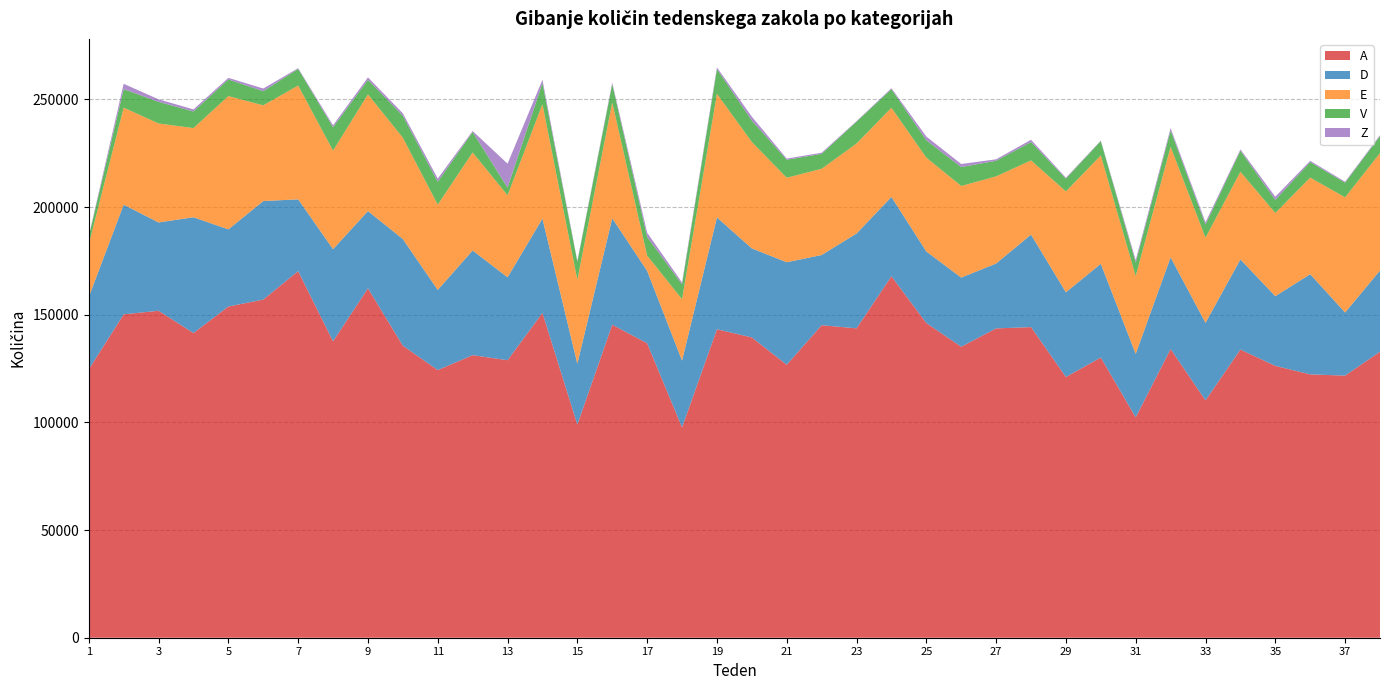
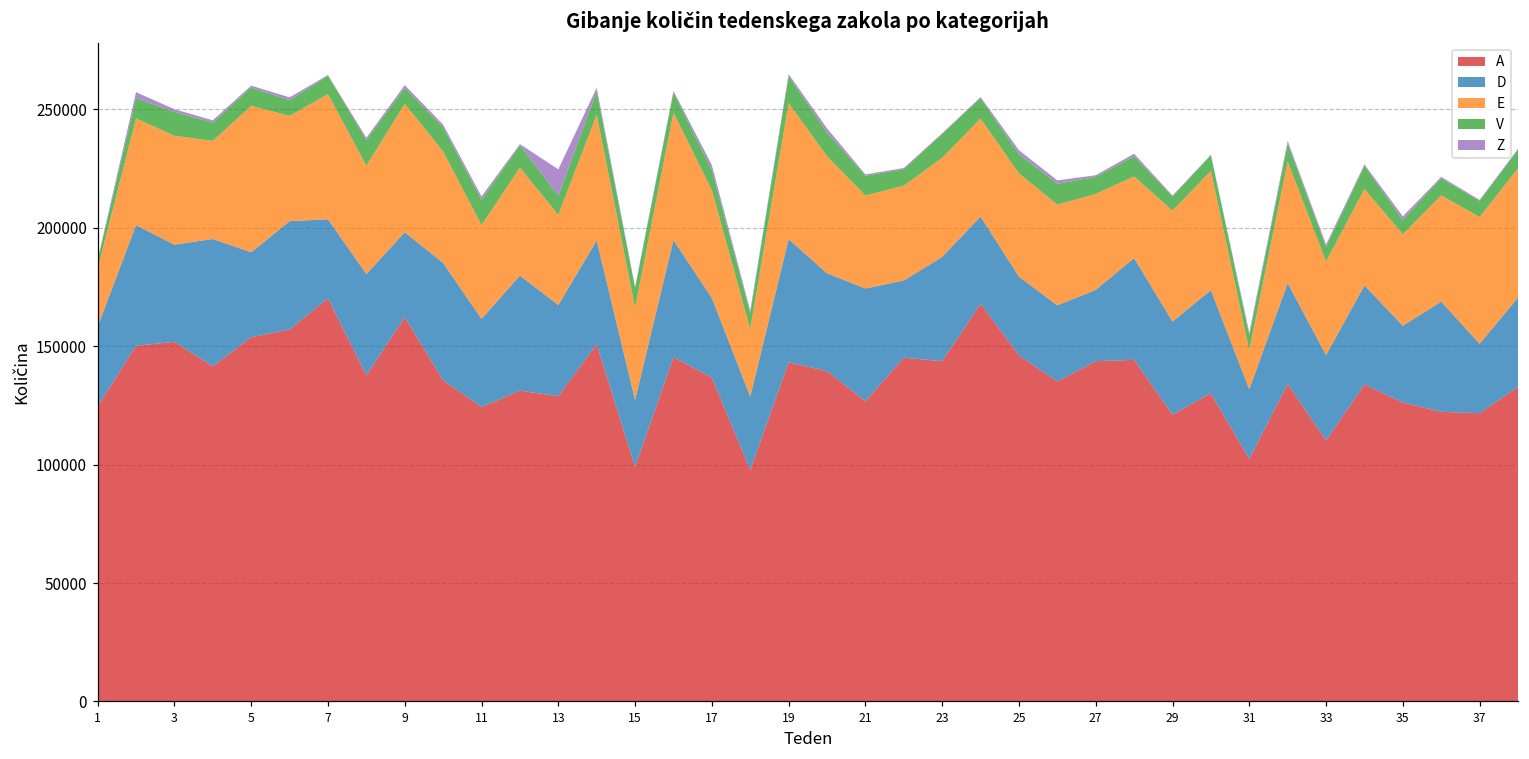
V, 13: 4000 -> 8000
E, 17: 7000 -> 45000
E, 31: 36000 -> 16000
